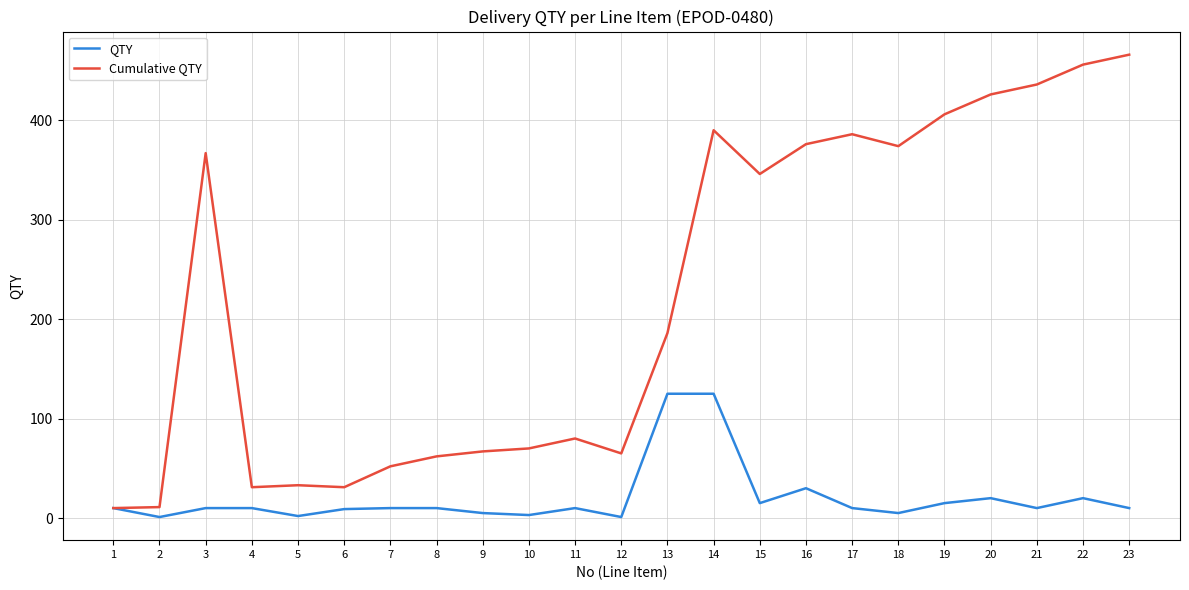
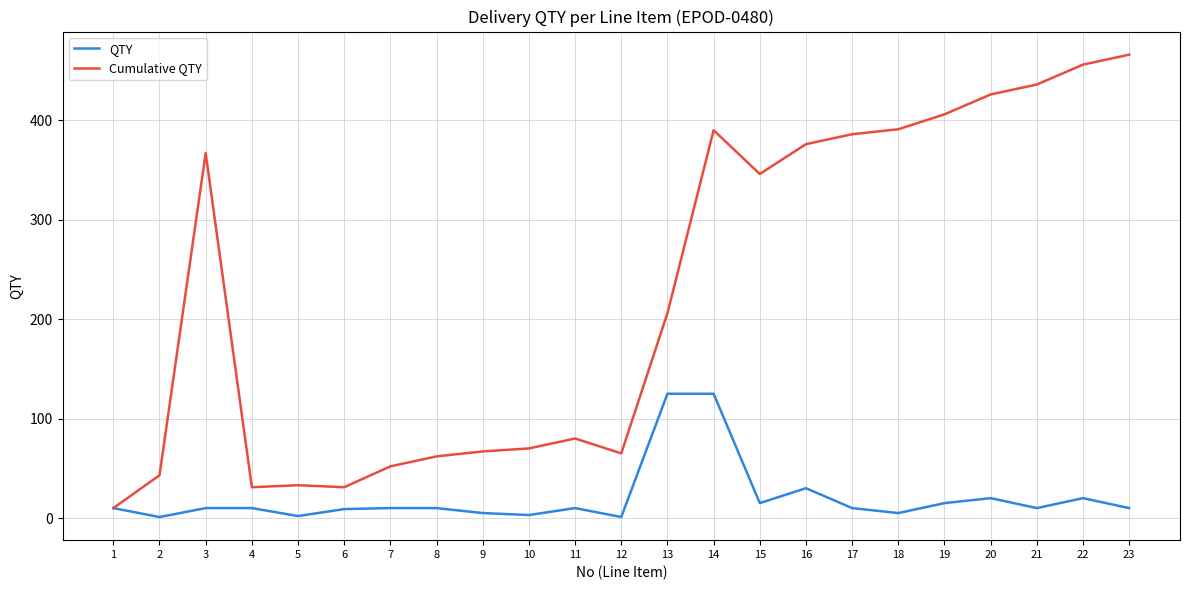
Cumulative QTY, 2: 10 -> 40
Cumulative QTY, 13: 190 -> 210
Cumulative QTY, 18: 370 -> 390
